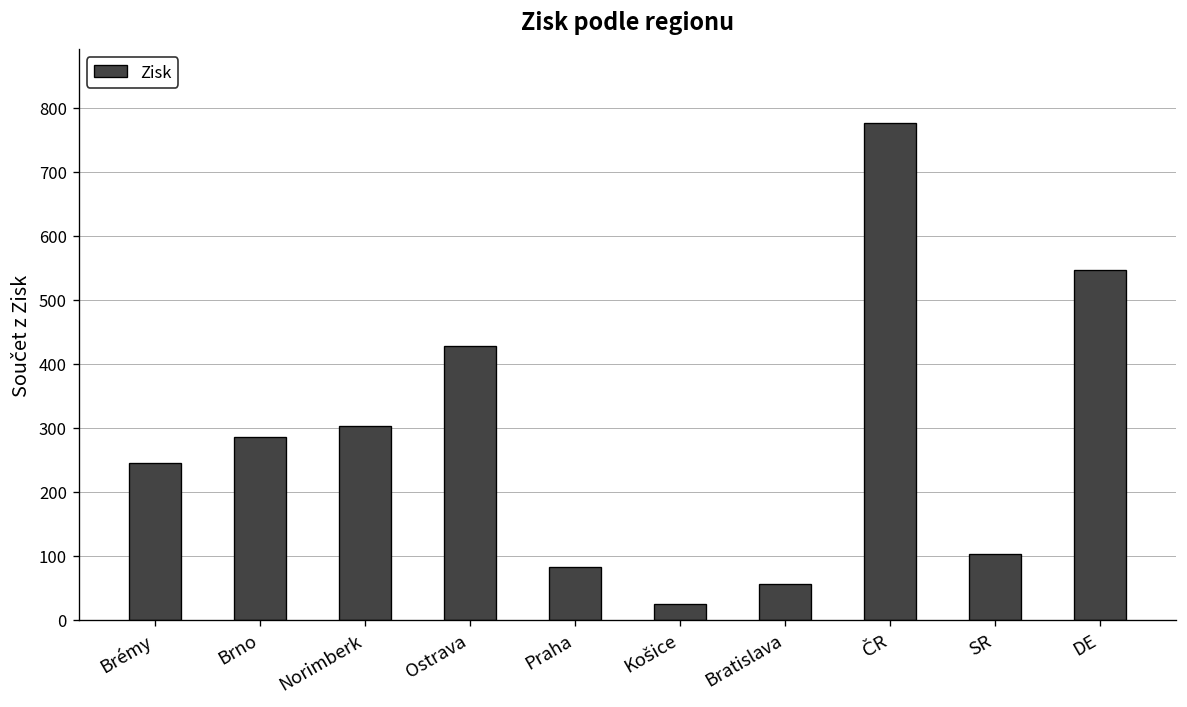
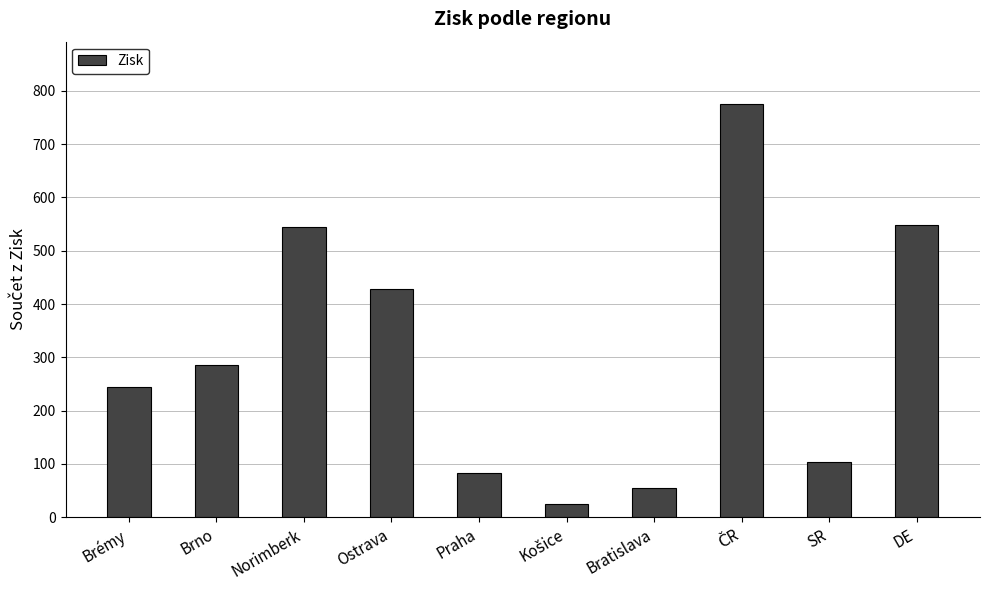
Norimberk: 300 -> 540
